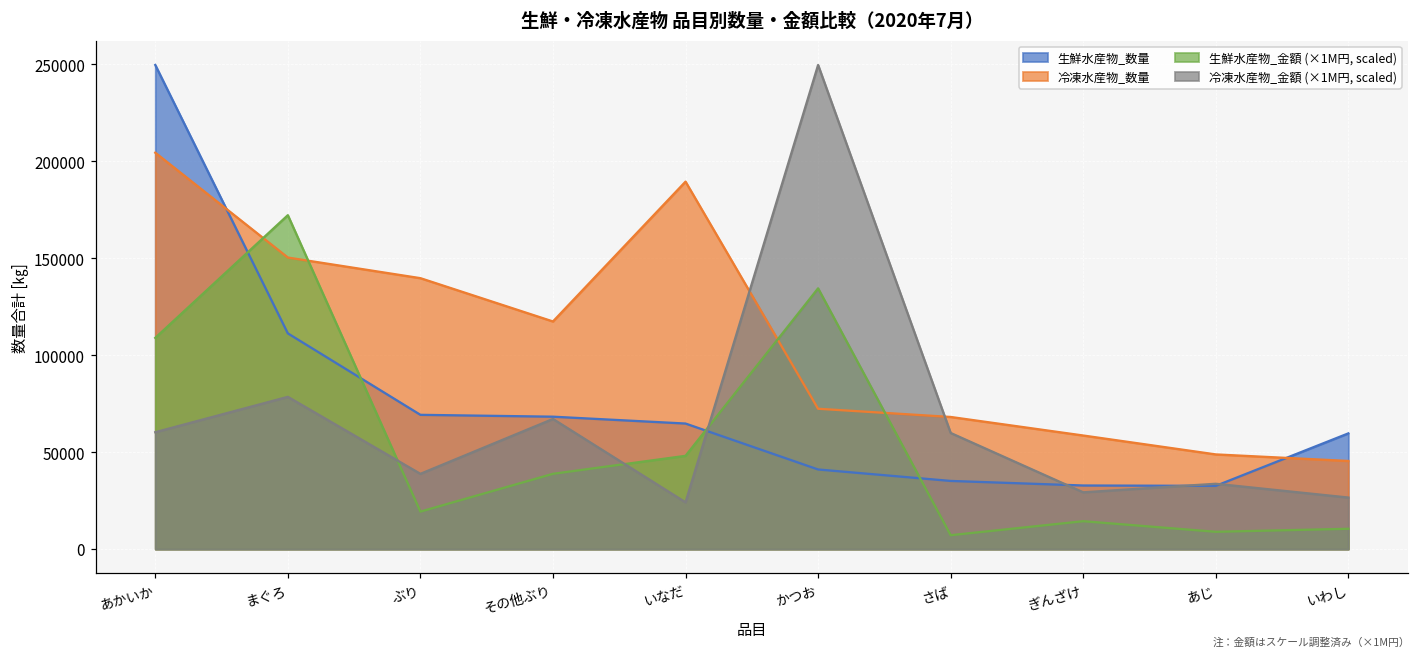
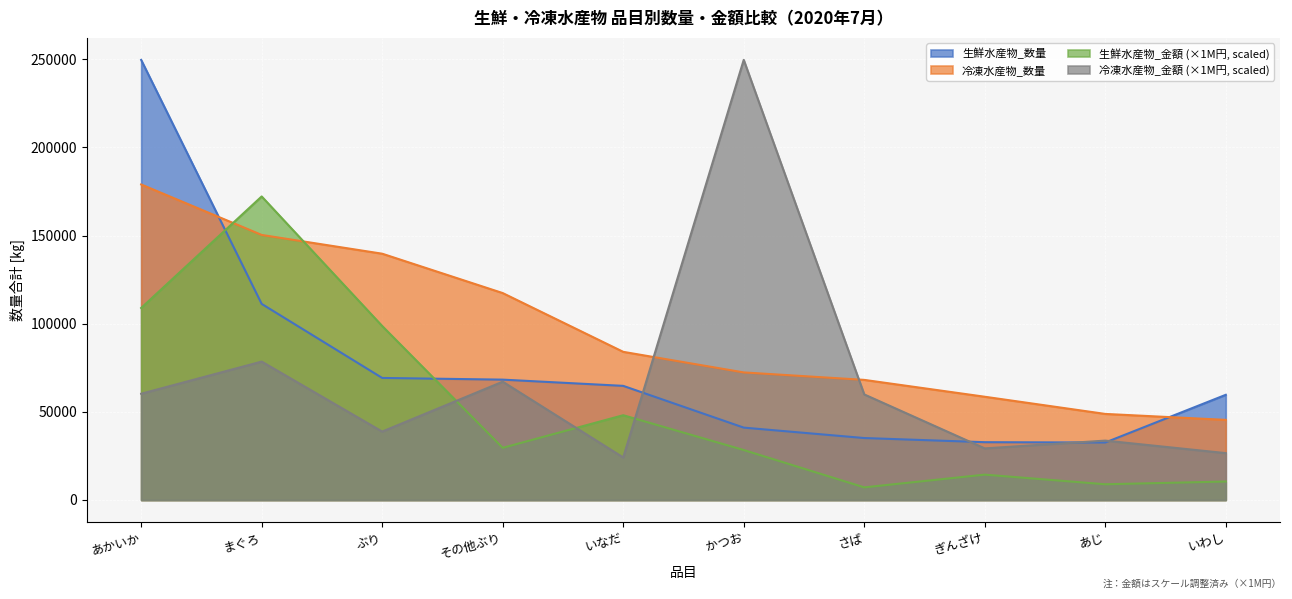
冷凍水産物_数量, あかいか: 204000 -> 179000
生鮮水産物_金額 (×1M円, scaled), ぶり: 19000 -> 99000
生鮮水産物_金額 (×1M円, scaled), その他ぶり: 39000 -> 30000
冷凍水産物_数量, いなだ: 190000 -> 84000
生鮮水産物_金額 (×1M円, scaled), かつお: 134000 -> 28000
